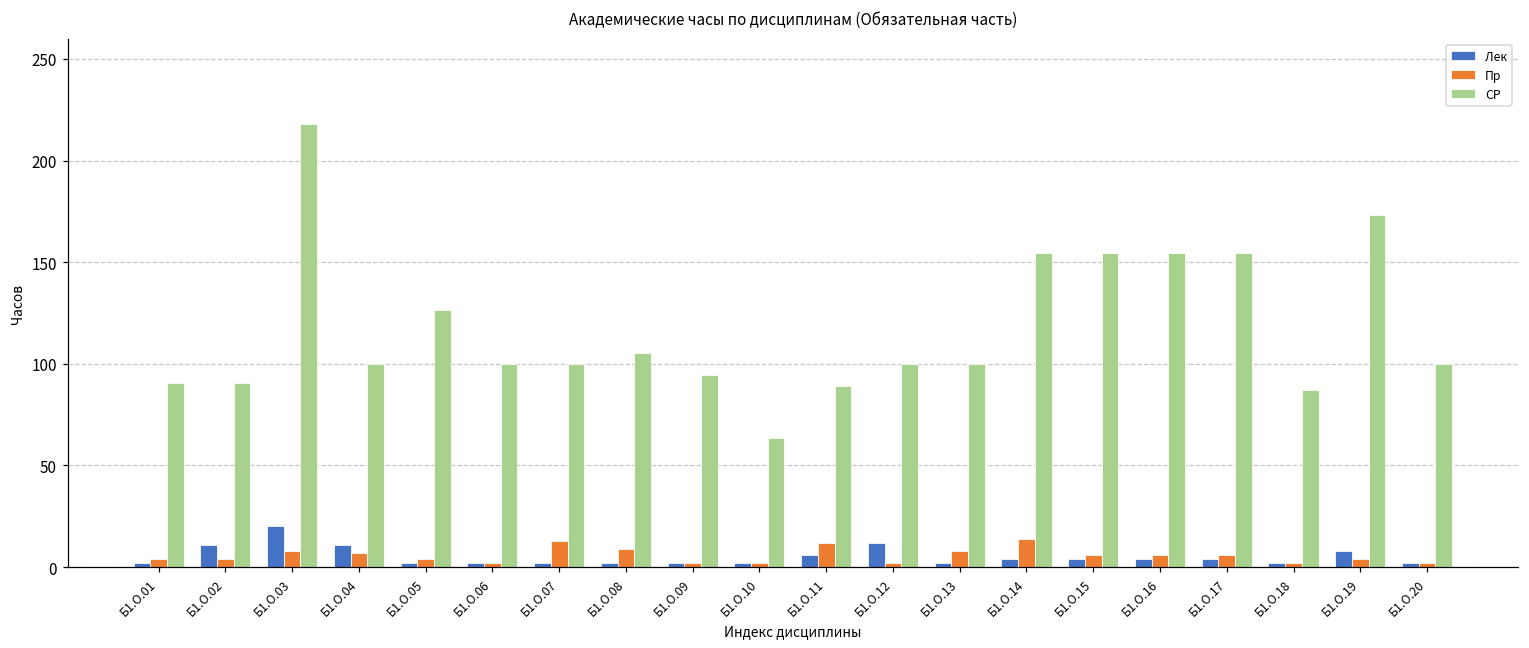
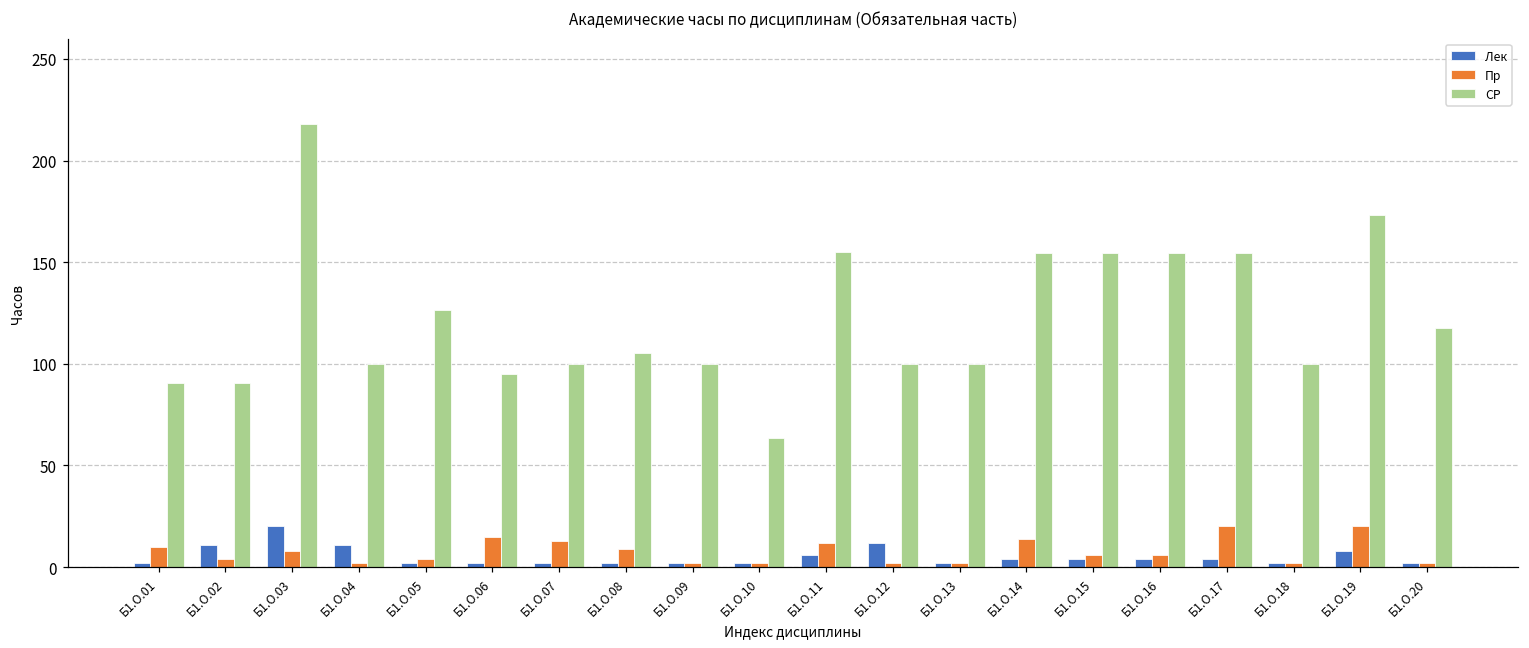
Пр, Б1.О.01: 4 -> 10
Пр, Б1.О.04: 7 -> 2
Пр, Б1.О.06: 2 -> 15
СР, Б1.О.06: 100 -> 95
СР, Б1.О.09: 95 -> 100
СР, Б1.О.11: 89 -> 155
Пр, Б1.О.13: 8 -> 2
Пр, Б1.О.17: 6 -> 20
СР, Б1.О.18: 87 -> 100
Пр, Б1.О.19: 4 -> 20
СР, Б1.О.20: 100 -> 117
